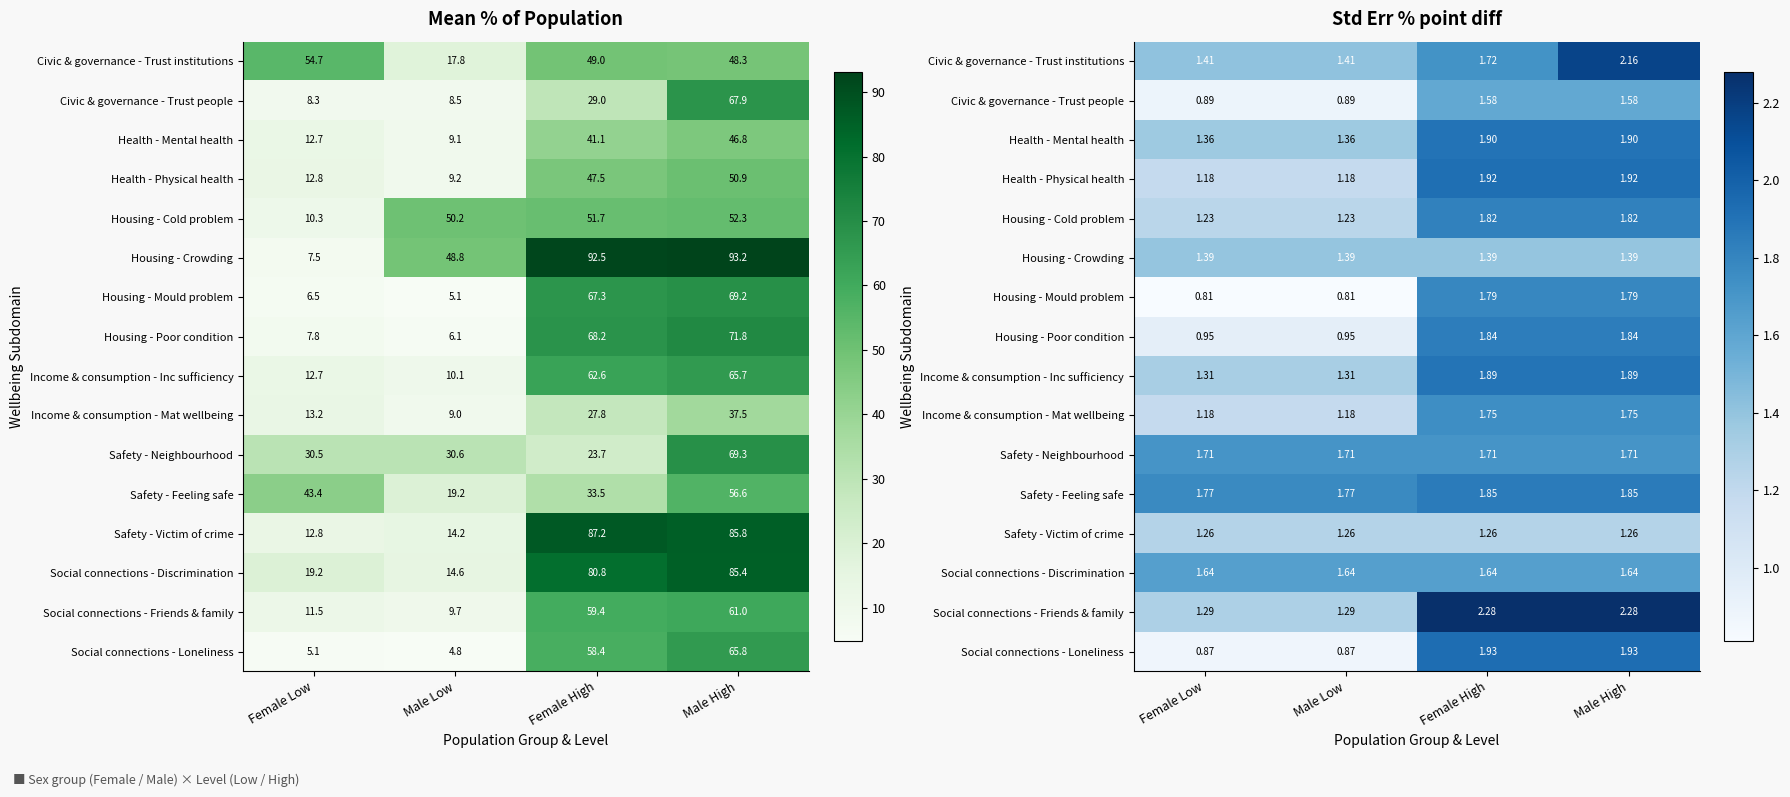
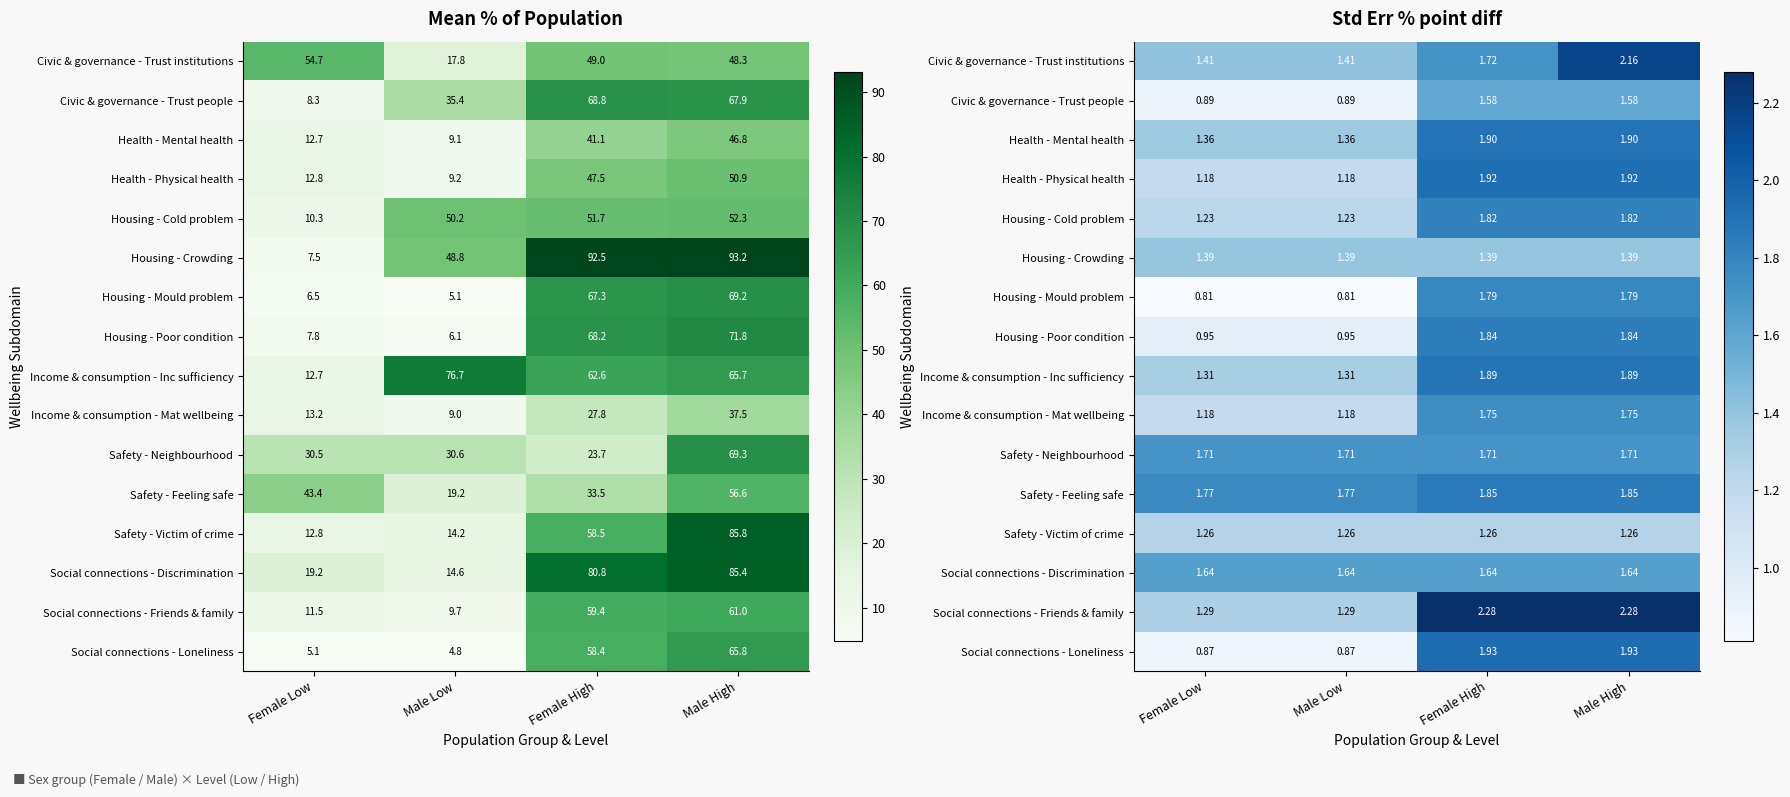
Mean % of Population, Civic & governance - Trust people, Male Low: 8.5 -> 35.4
Mean % of Population, Civic & governance - Trust people, Female High: 29.0 -> 68.8
Mean % of Population, Income & consumption - Inc sufficiency, Male Low: 10.1 -> 76.7
Mean % of Population, Safety - Victim of crime, Female High: 87.2 -> 58.5
